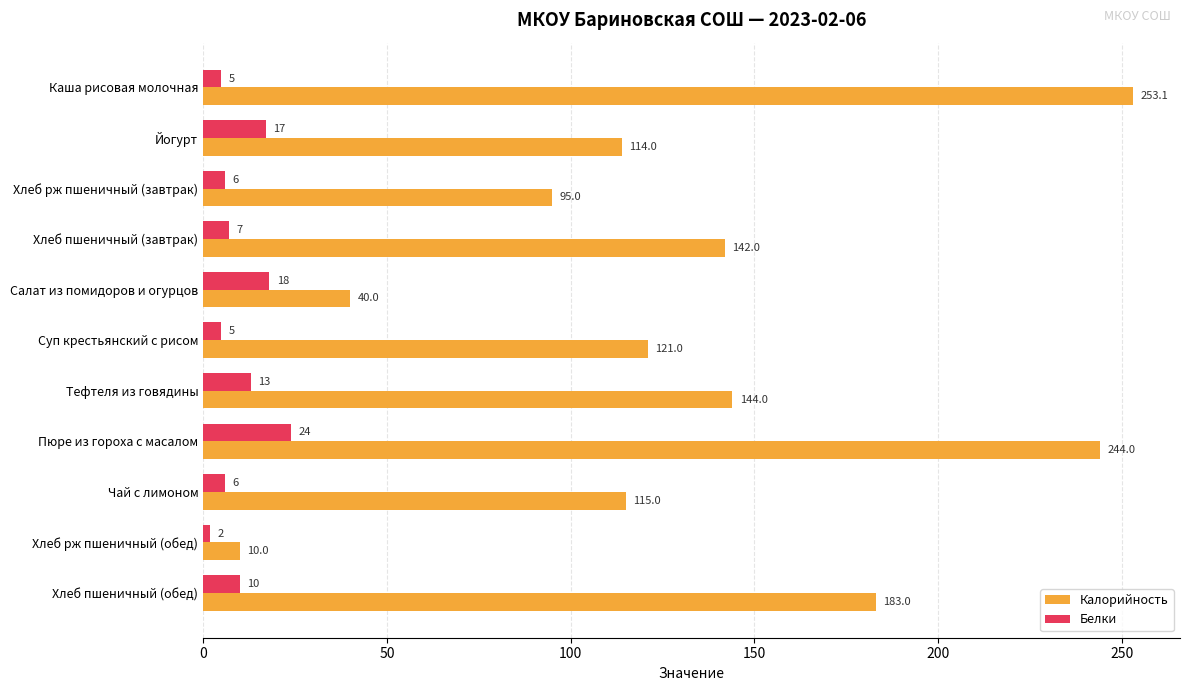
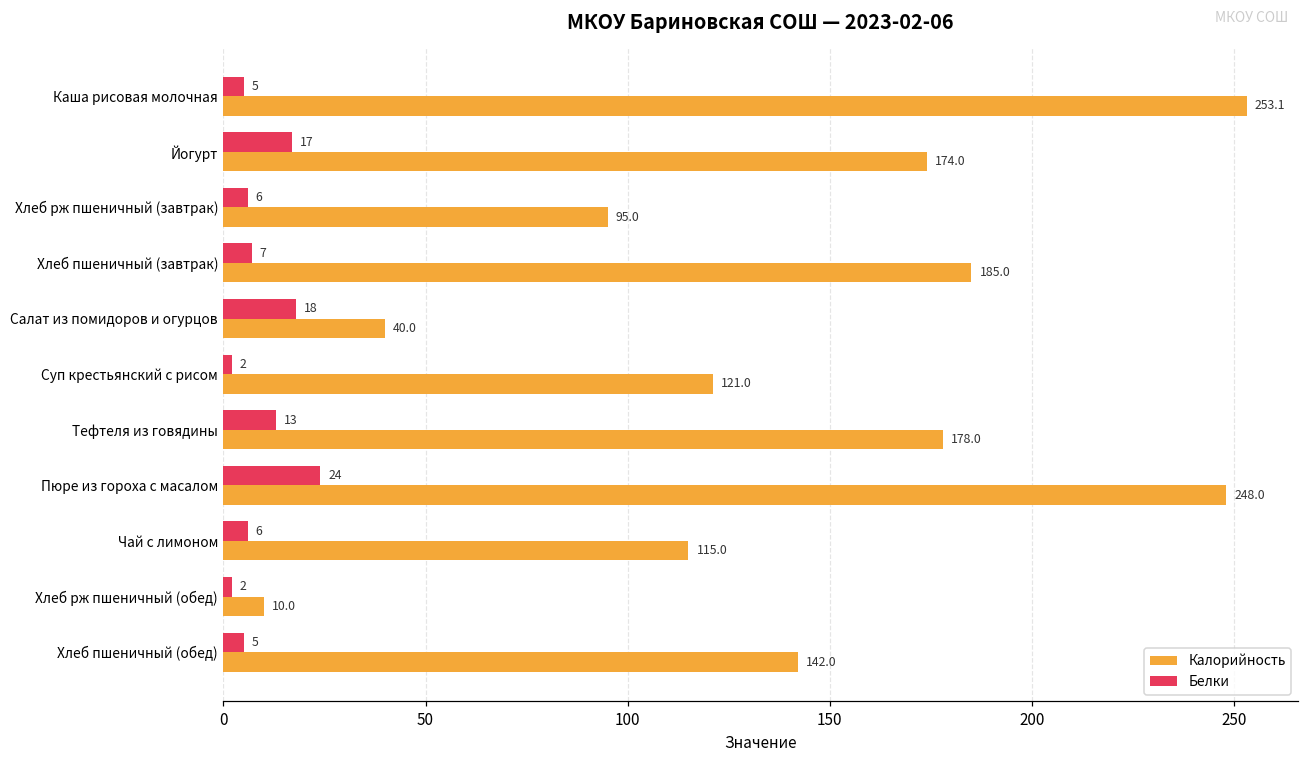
Калорийность, Йогурт: 114.0 -> 174.0
Калорийность, Хлеб пшеничный (завтрак): 142.0 -> 185.0
Белки, Суп крестьянский с рисом: 5 -> 2
Калорийность, Тефтеля из говядины: 144.0 -> 178.0
Калорийность, Пюре из гороха с масалом: 244.0 -> 248.0
Белки, Хлеб пшеничный (обед): 10 -> 5
Калорийность, Хлеб пшеничный (обед): 183.0 -> 142.0
